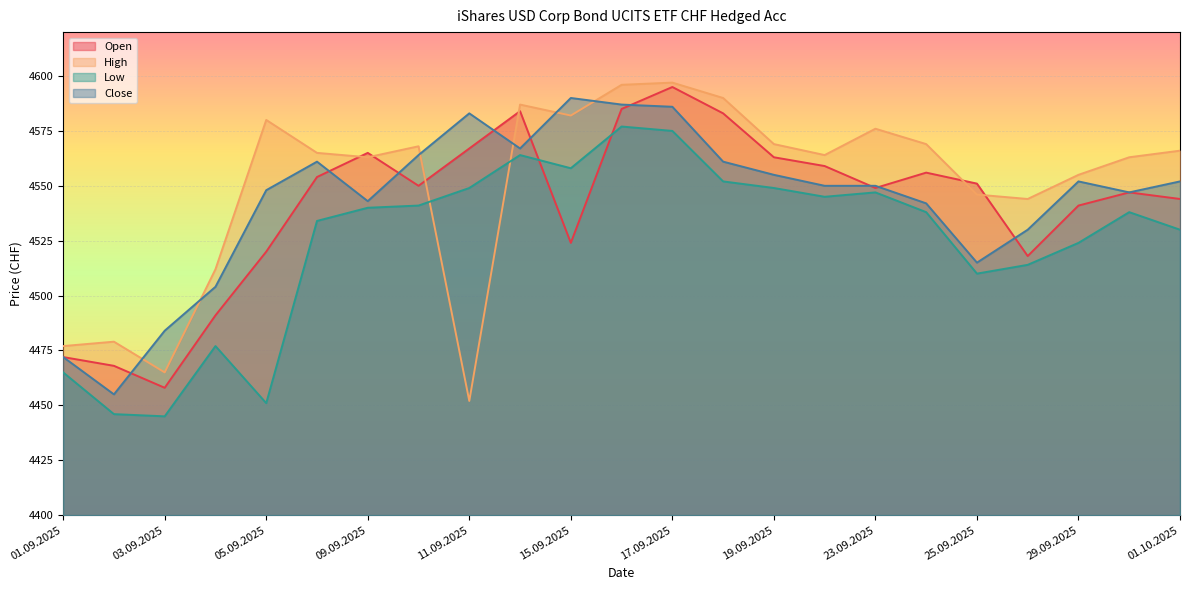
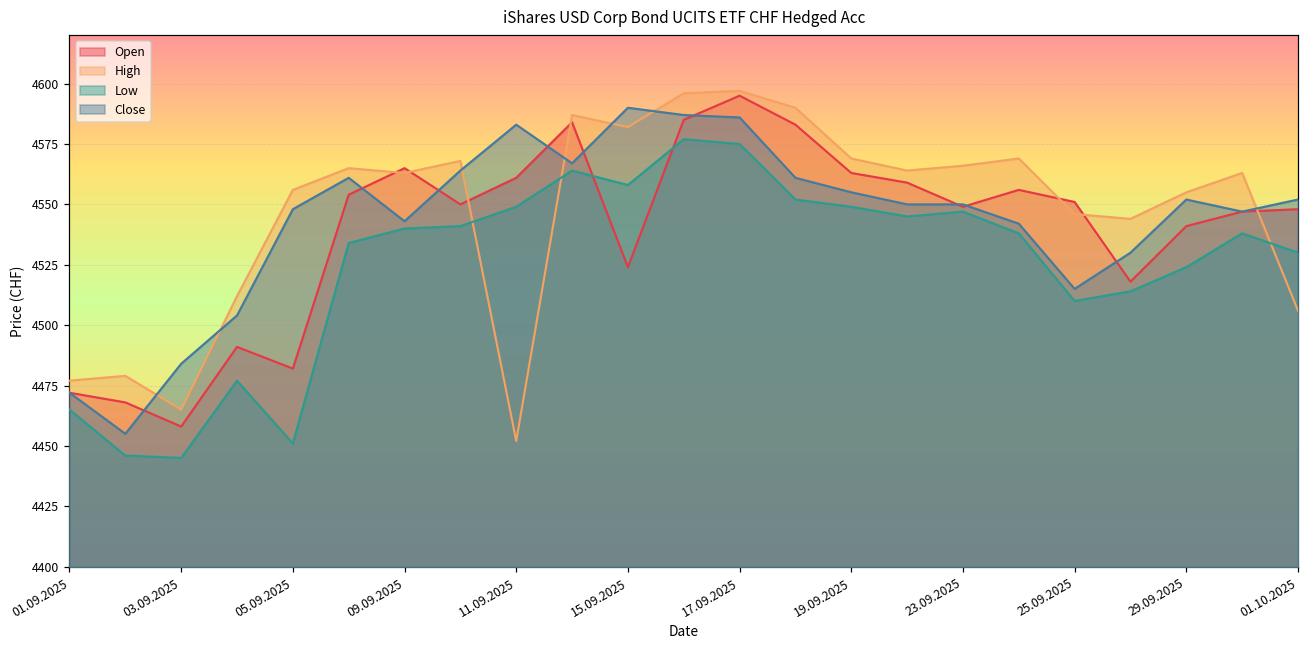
Open, 05.09.2025: 4520 -> 4482
High, 05.09.2025: 4580 -> 4556
Open, 11.09.2025: 4567 -> 4561
High, 23.09.2025: 4576 -> 4566
Open, 01.10.2025: 4544 -> 4548
High, 01.10.2025: 4566 -> 4506
